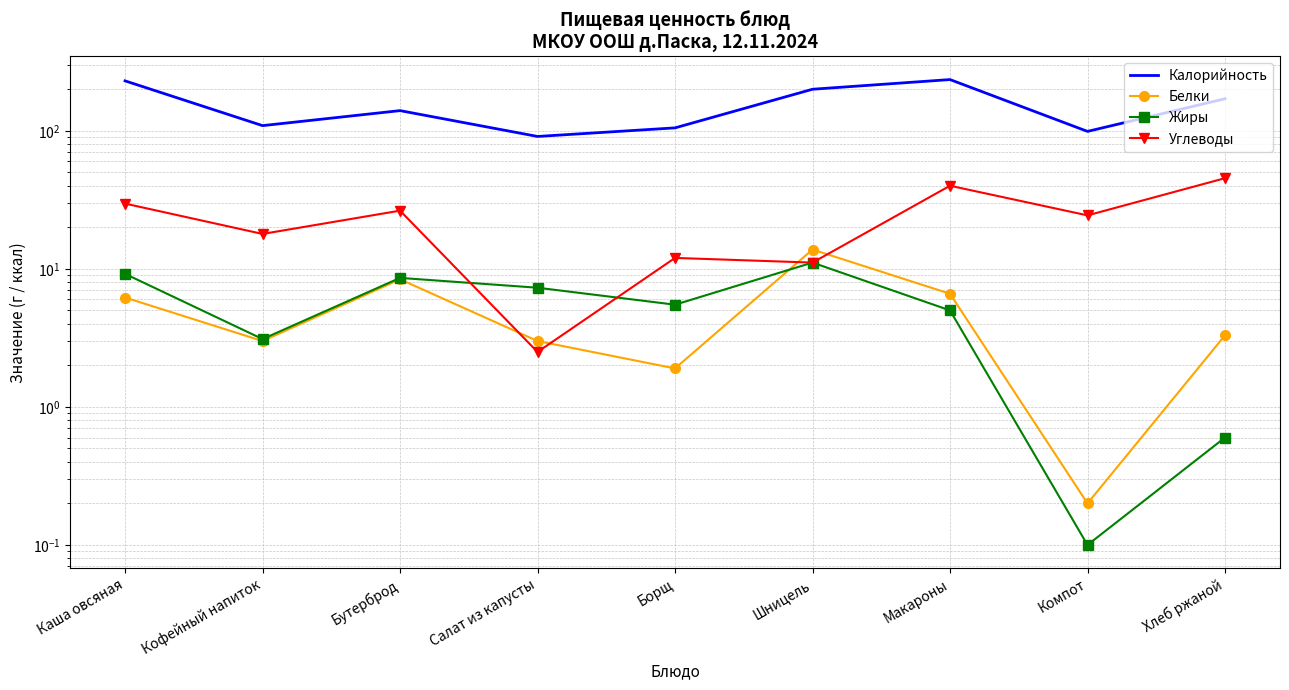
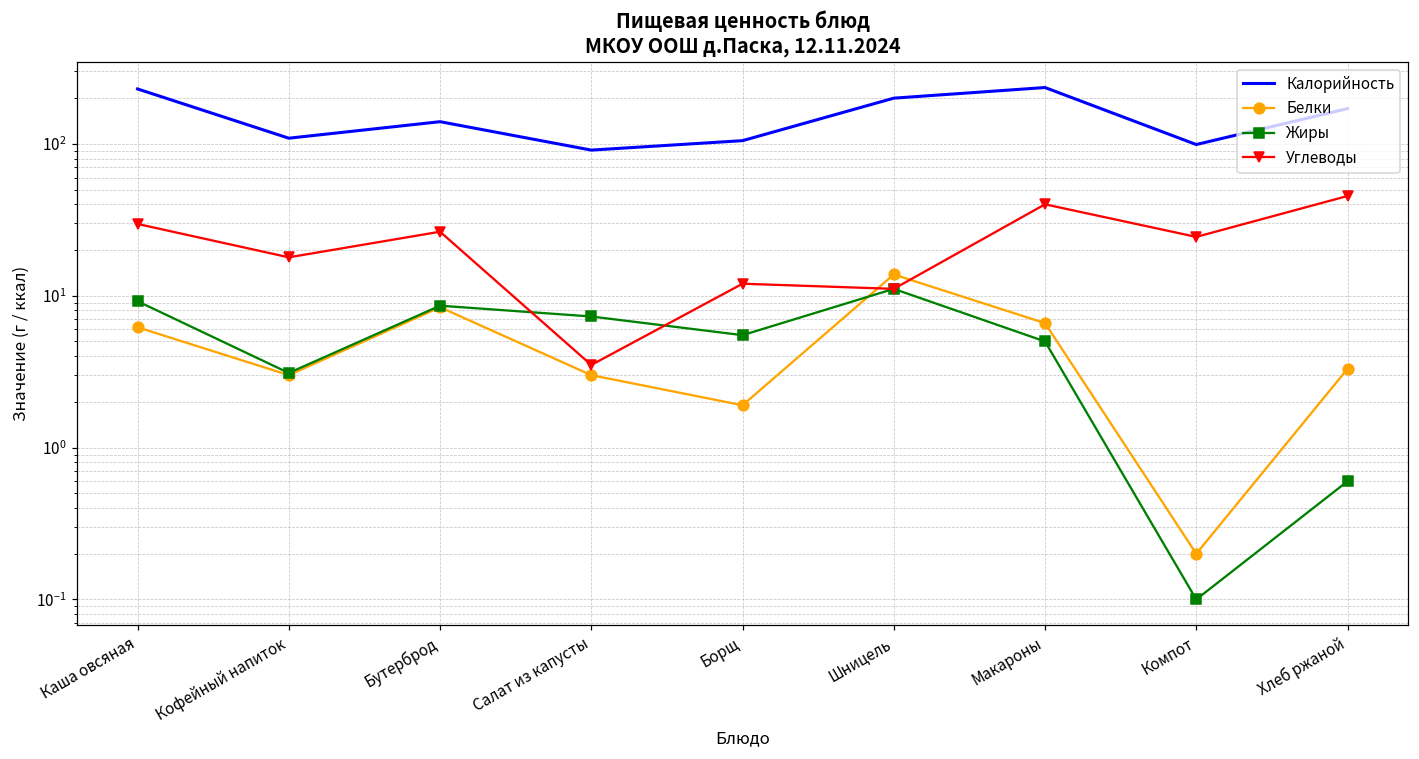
Углеводы, Салат из капусты: 2.5 -> 3.5
